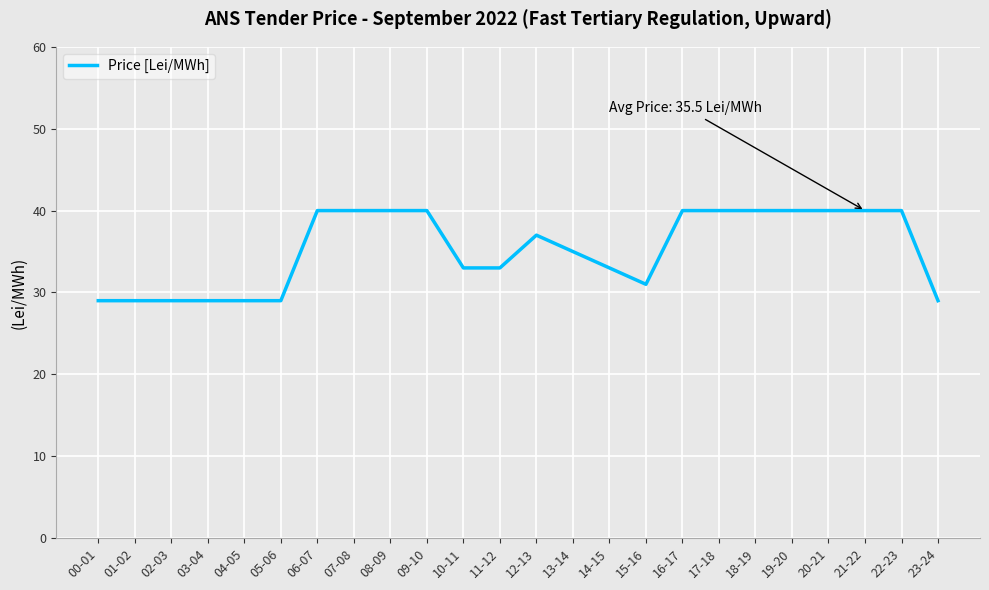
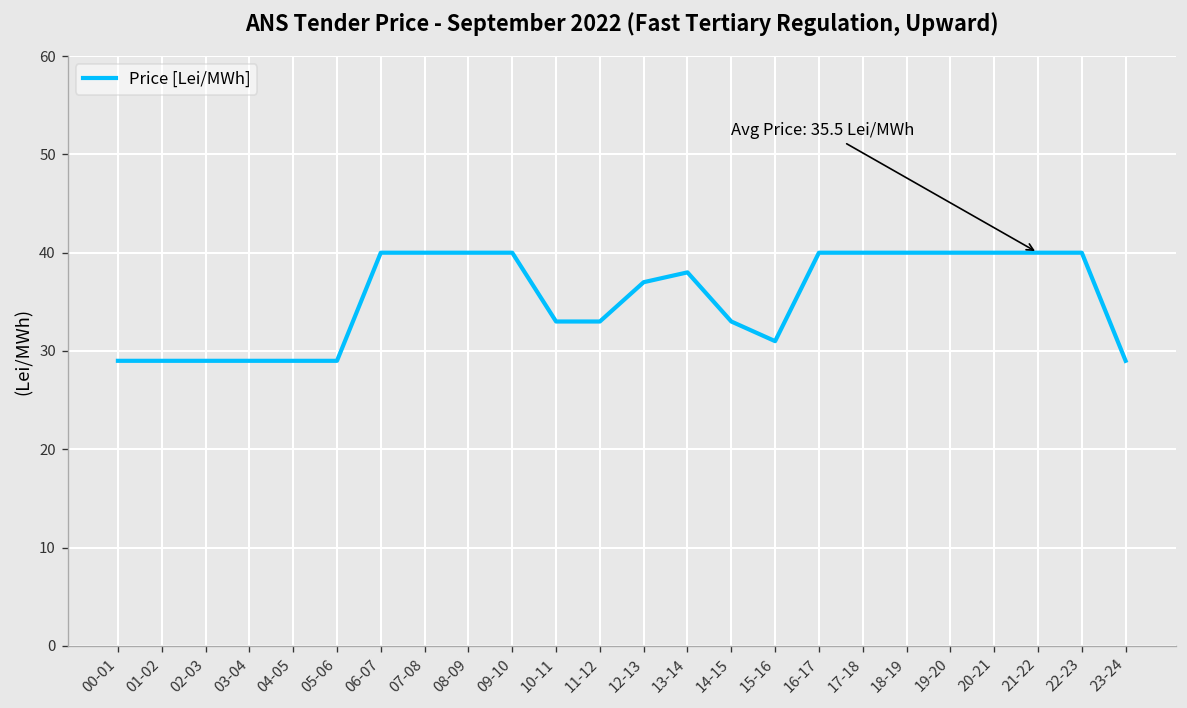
13-14: 35 -> 38
